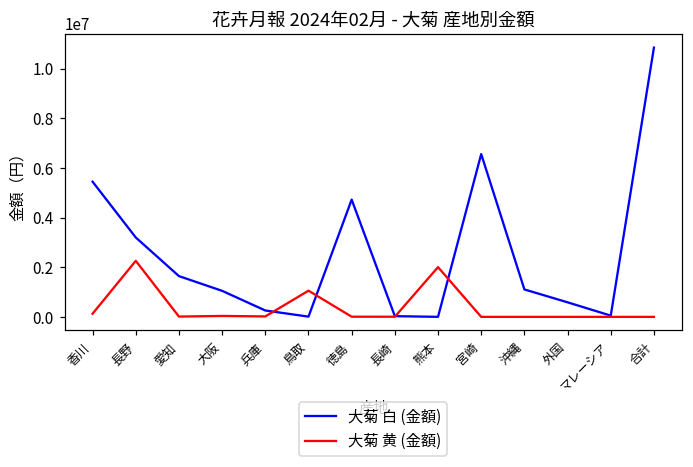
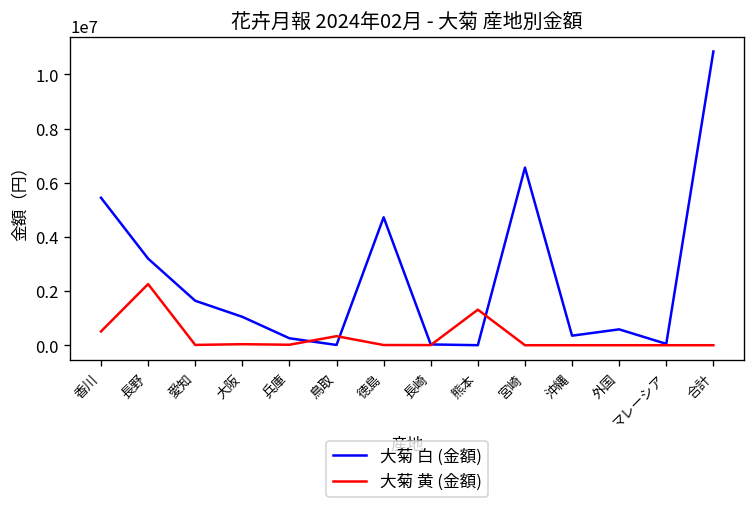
大菊 黄 (金額), 香川: 100000 -> 500000
大菊 黄 (金額), 鳥取: 1100000 -> 300000
大菊 黄 (金額), 熊本: 2000000 -> 1300000
大菊 白 (金額), 沖縄: 1100000 -> 400000
